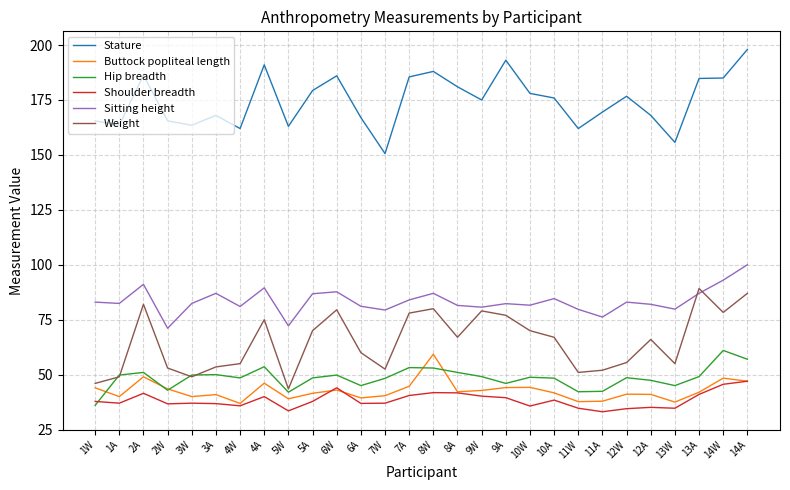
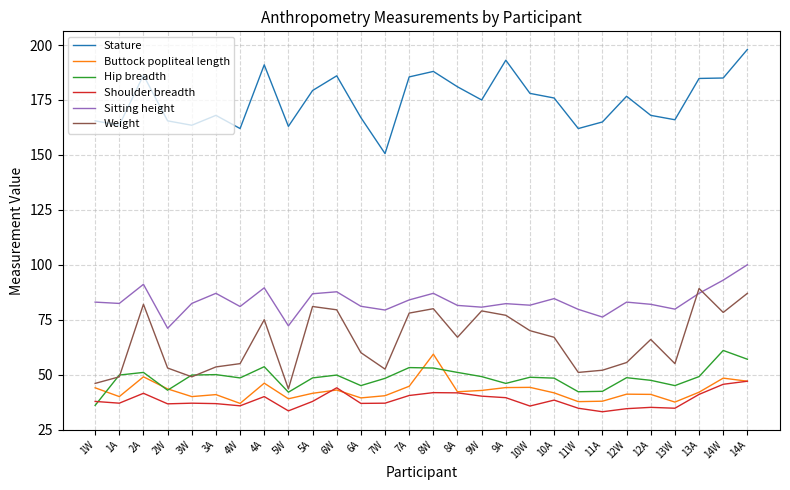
Weight, 5A: 70 -> 81
Stature, 11A: 170 -> 165
Stature, 13W: 156 -> 166
